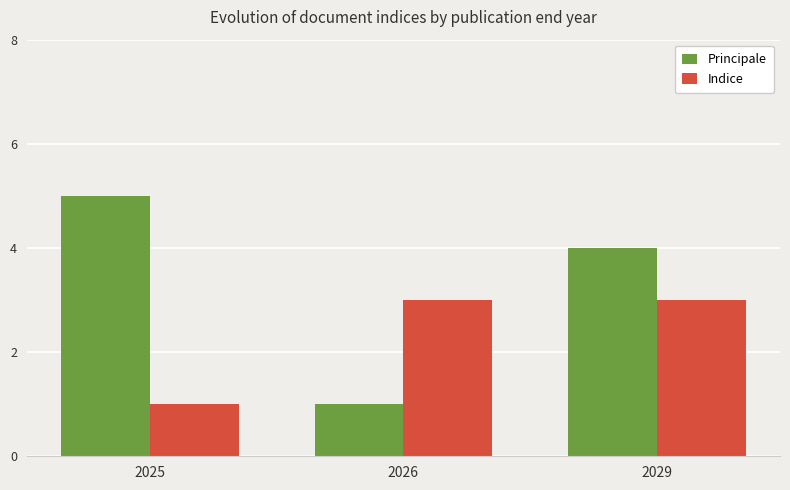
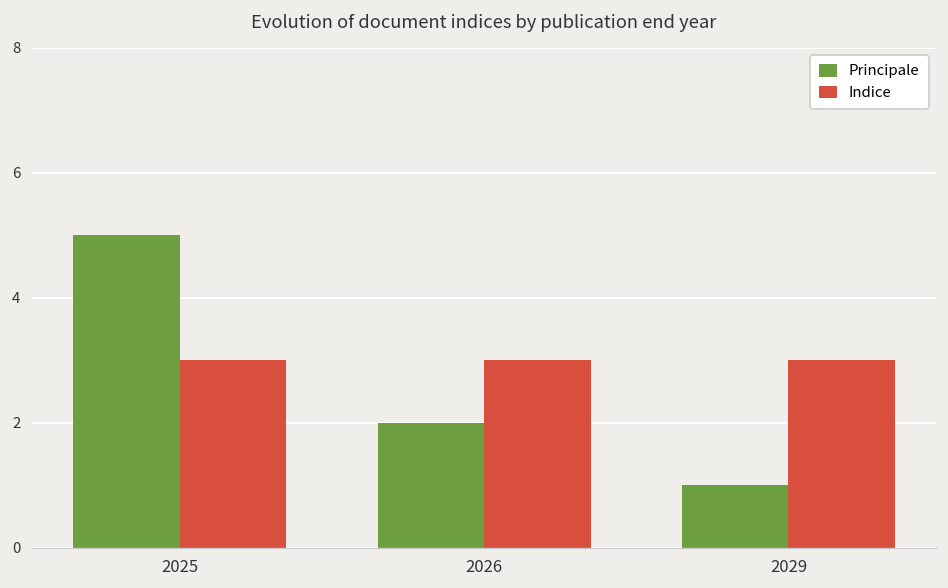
Indice, 2025: 1 -> 3
Principale, 2026: 1 -> 2
Principale, 2029: 4 -> 1
